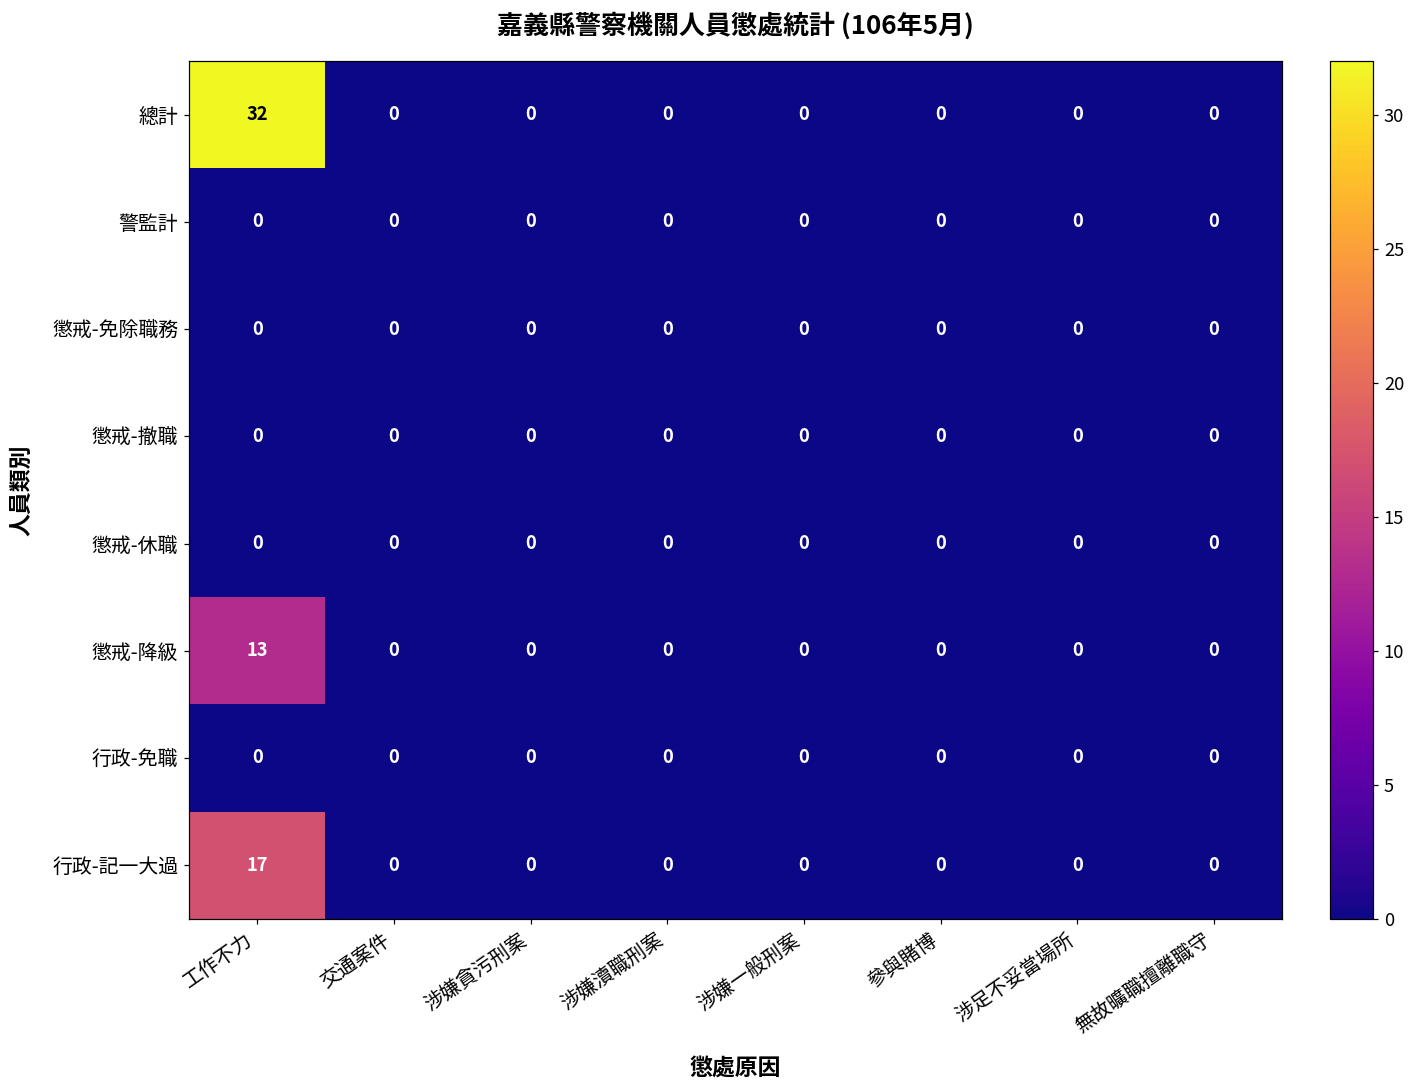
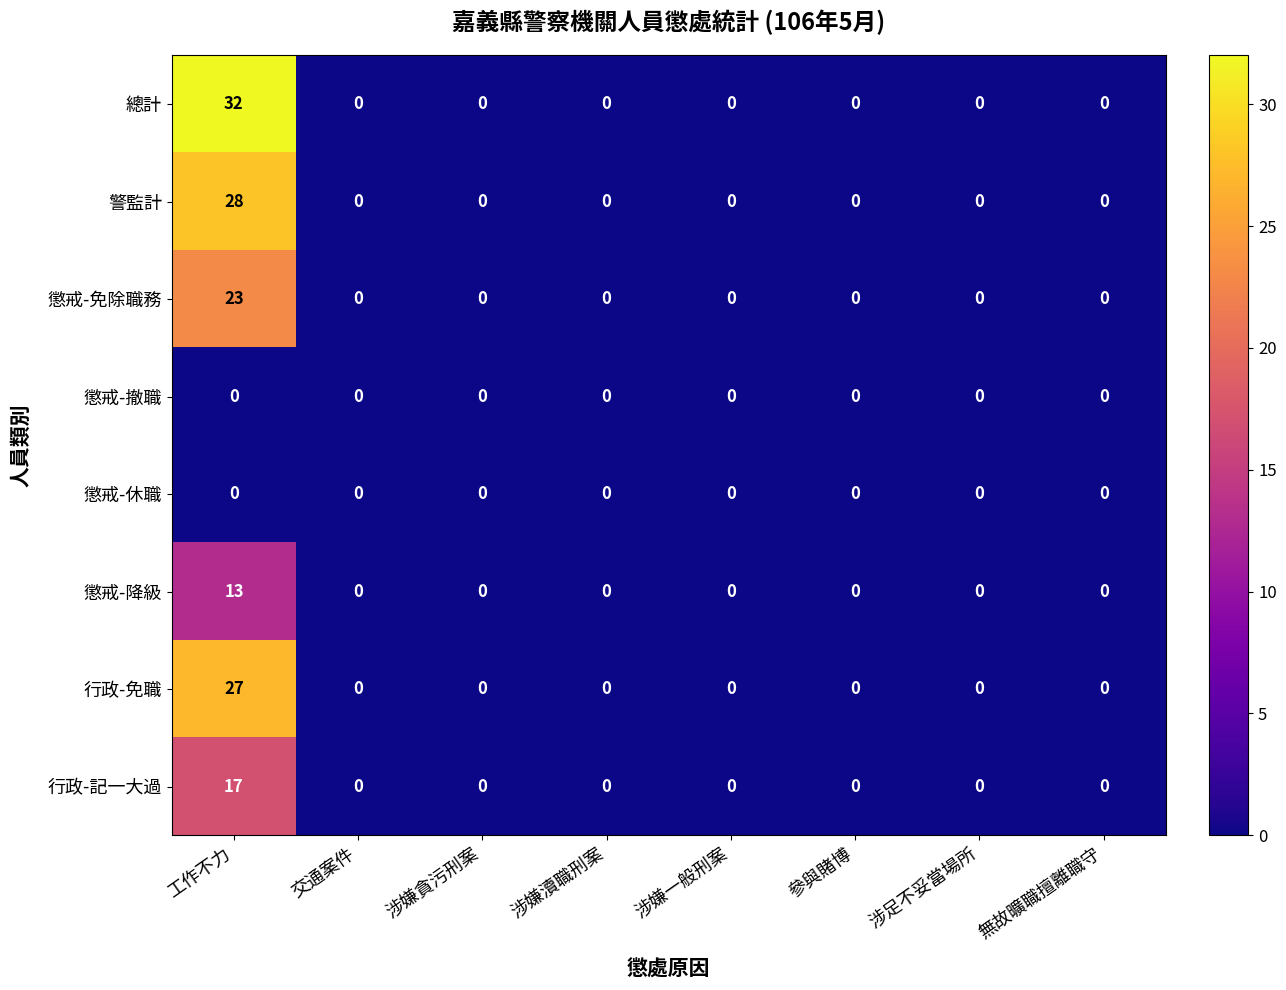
警監計, 工作不力: 0 -> 28
懲戒-免除職務, 工作不力: 0 -> 23
行政-免職, 工作不力: 0 -> 27
